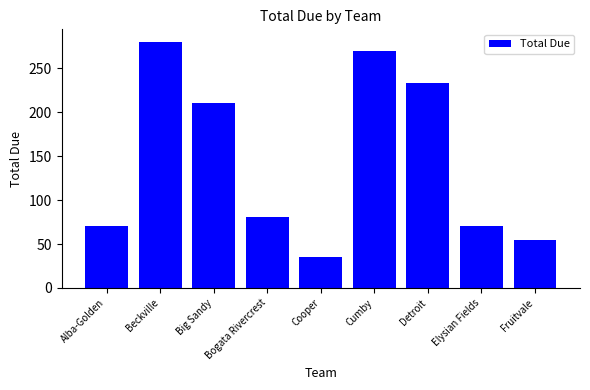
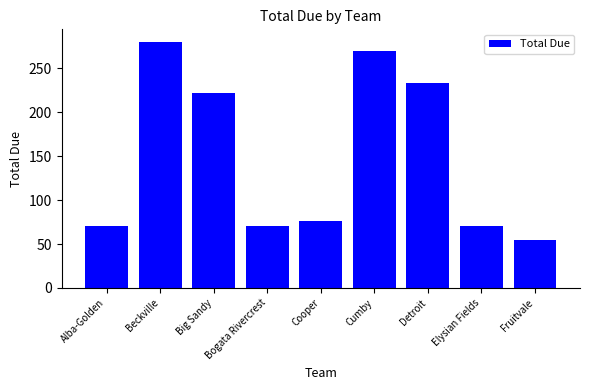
Big Sandy: 210 -> 220
Bogata Rivercrest: 80 -> 70
Cooper: 40 -> 80
